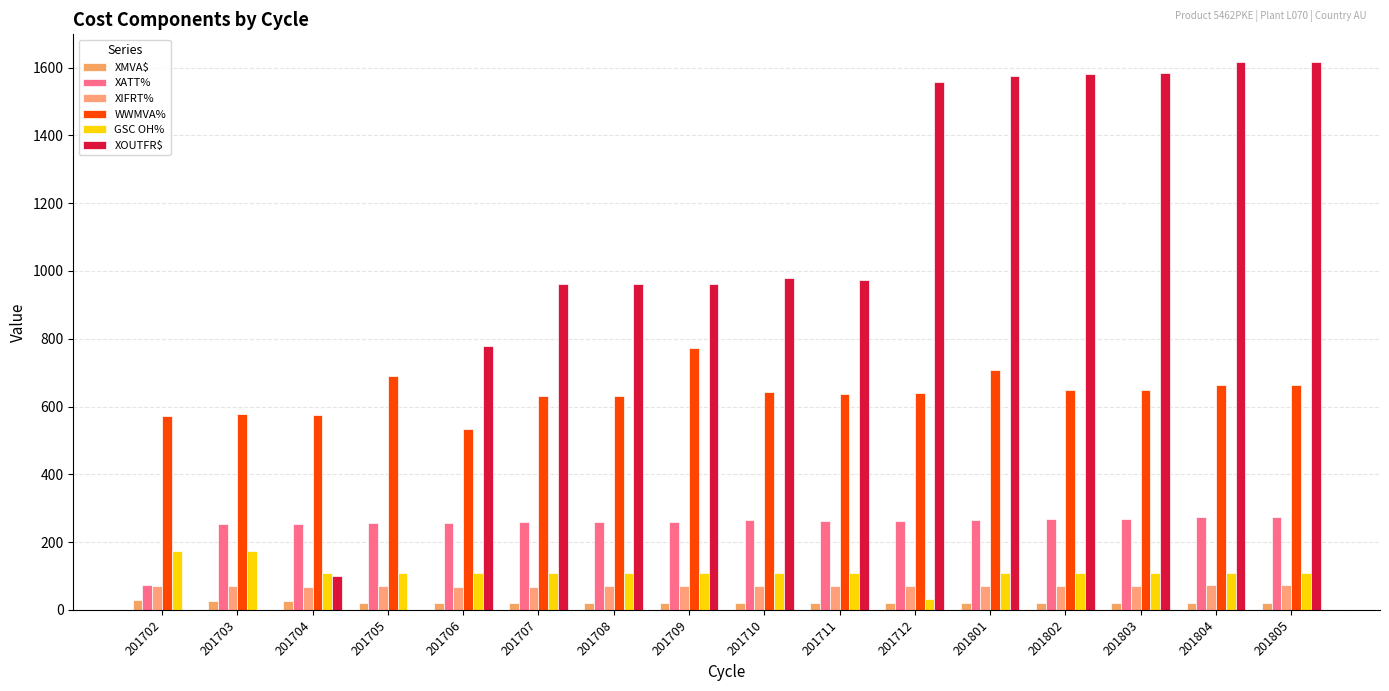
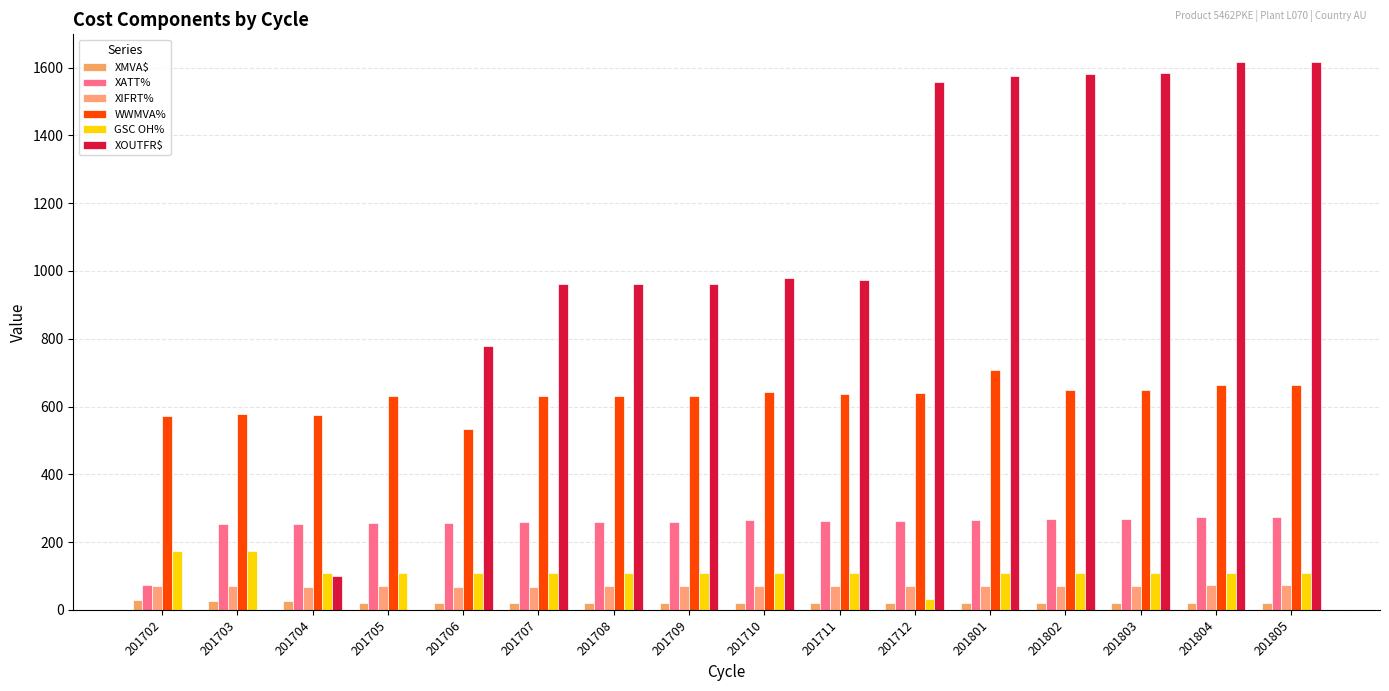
WWMVA%, 201705: 690 -> 630
WWMVA%, 201709: 770 -> 630
